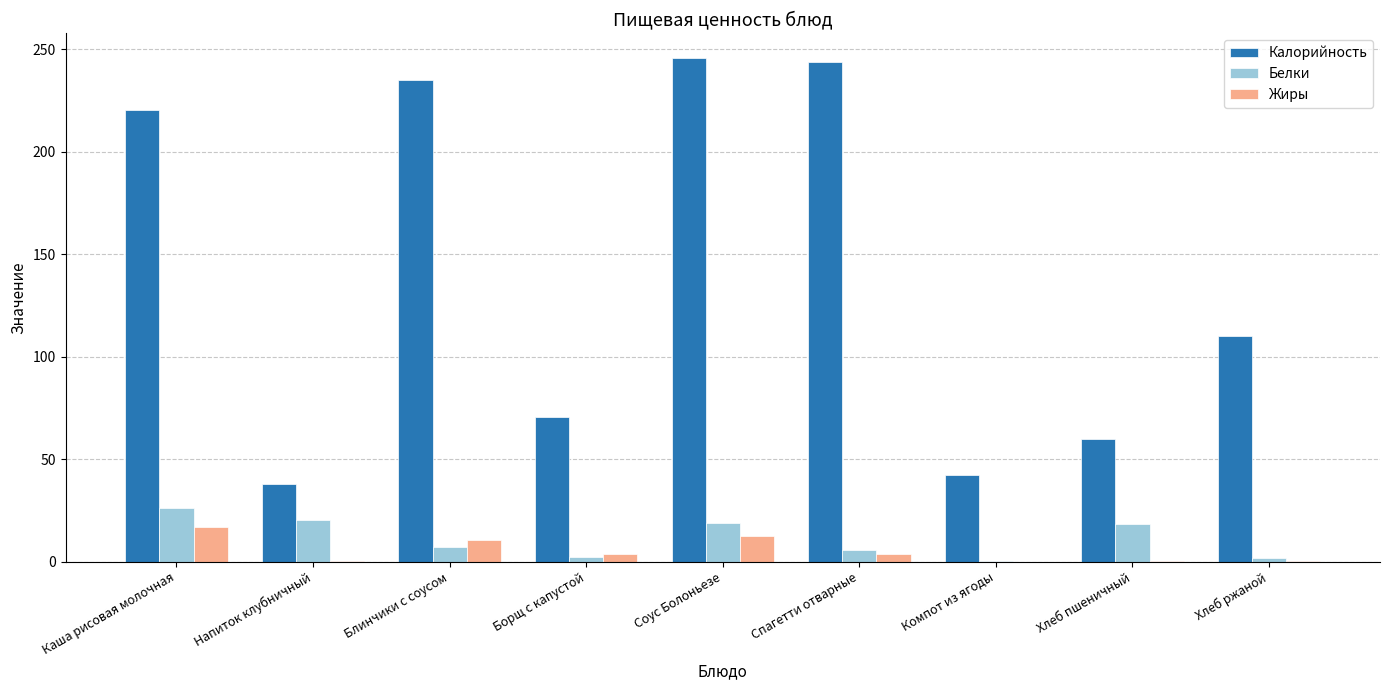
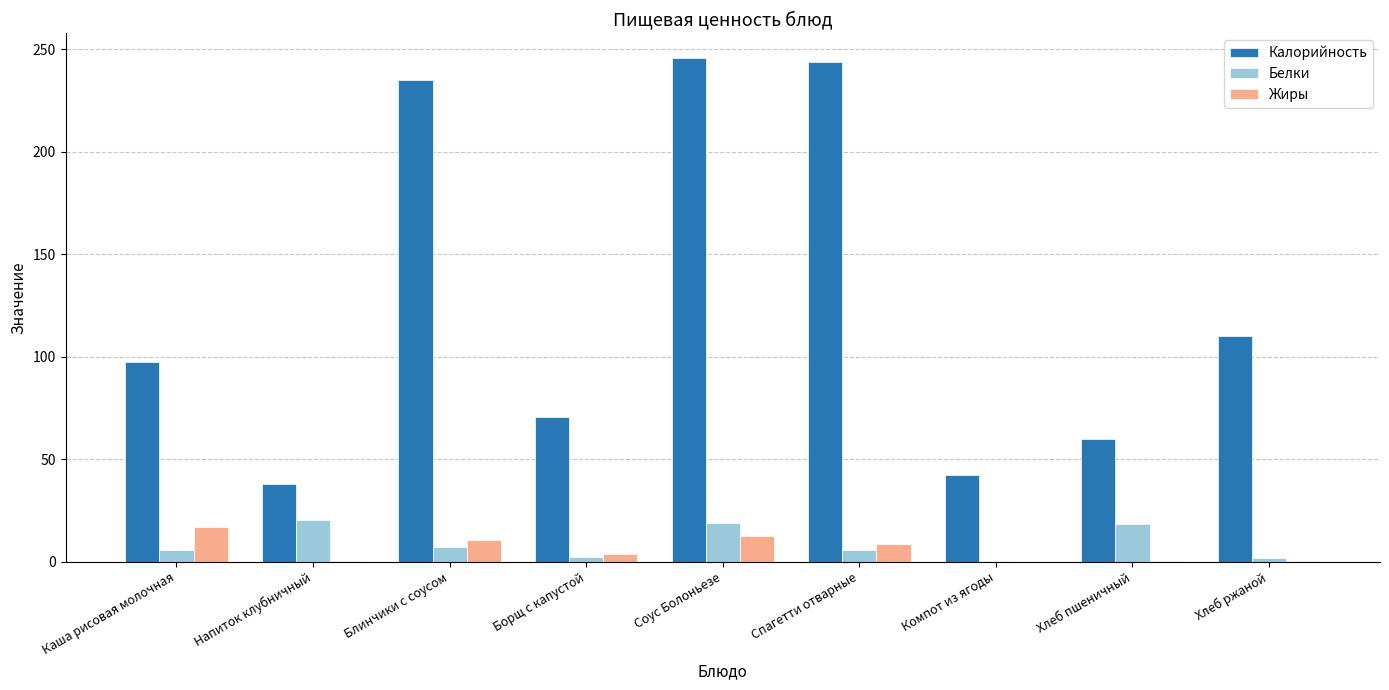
Калорийность, Каша рисовая молочная: 221 -> 97
Белки, Каша рисовая молочная: 26 -> 6
Жиры, Спагетти отварные: 4 -> 9
